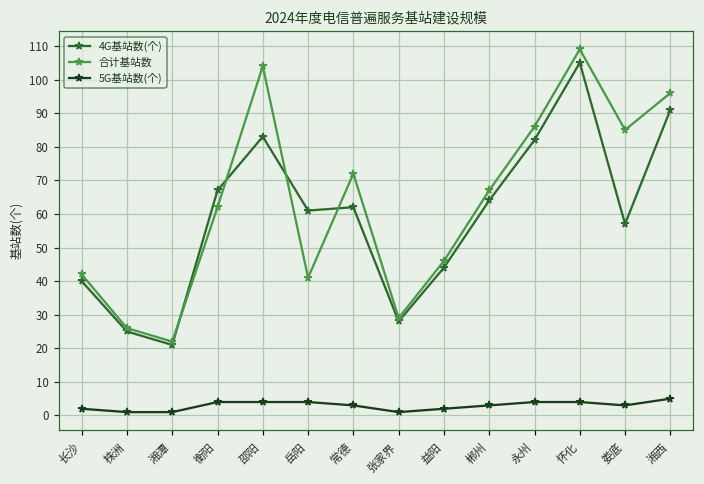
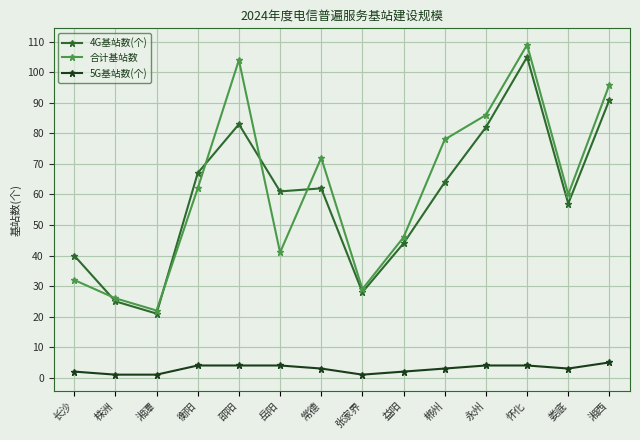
合计基站数, 长沙: 42 -> 32
合计基站数, 郴州: 67 -> 78
合计基站数, 娄底: 85 -> 60
